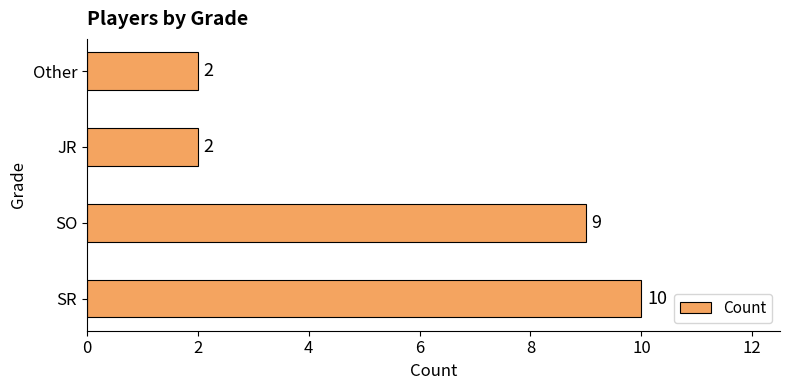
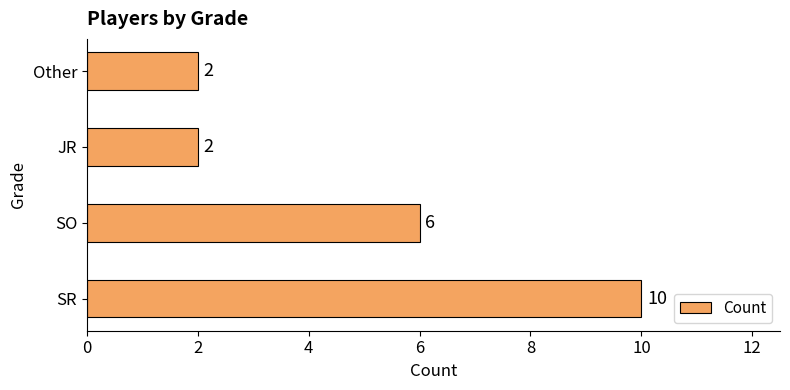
SO: 9 -> 6
